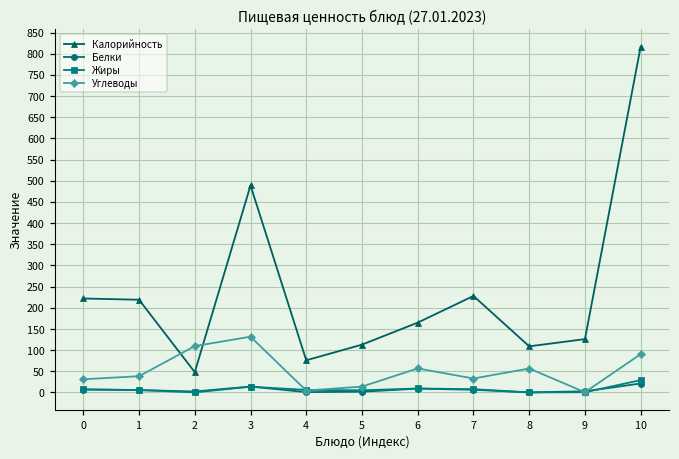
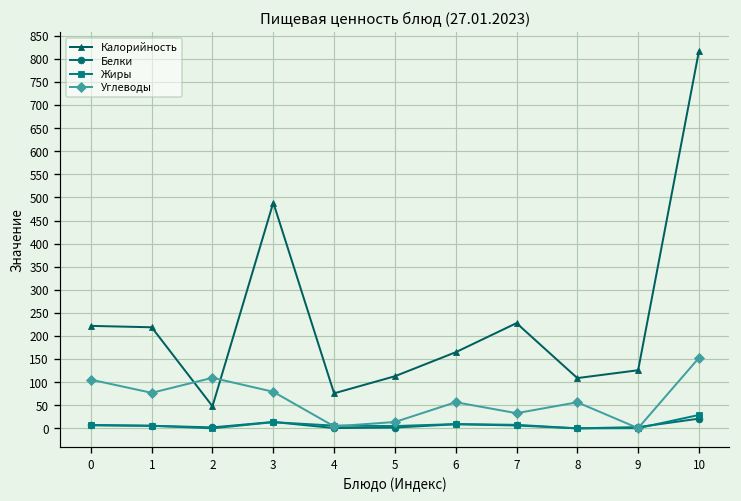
Углеводы, 0: 30 -> 110
Углеводы, 1: 40 -> 80
Углеводы, 3: 130 -> 80
Углеводы, 10: 90 -> 150
